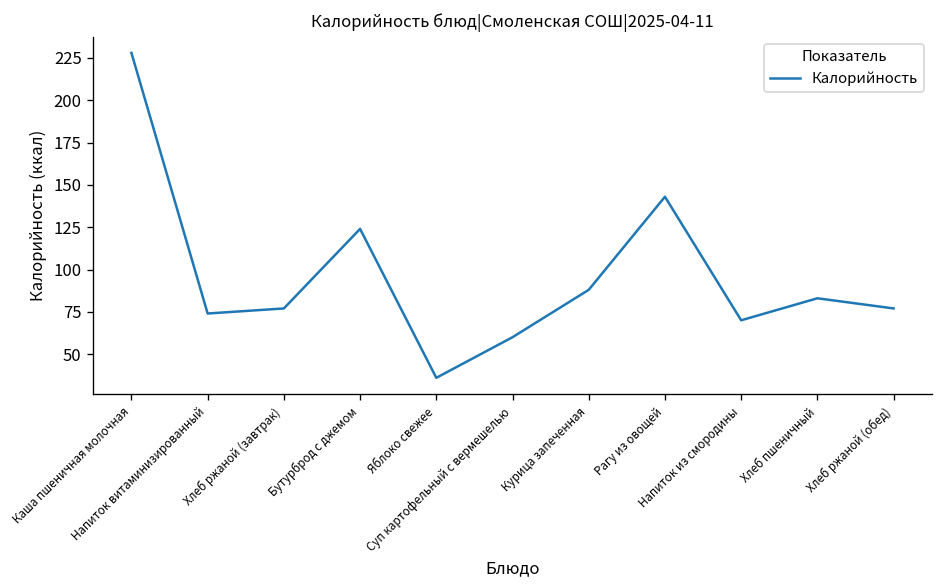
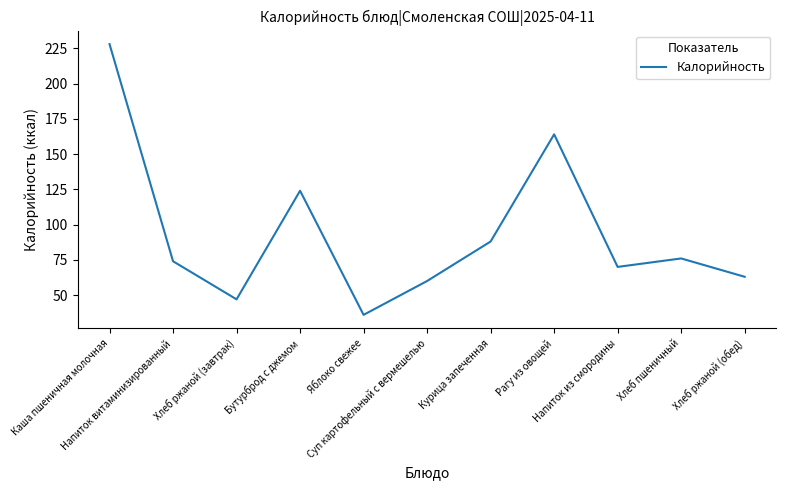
Хлеб ржаной (завтрак): 77 -> 47
Рагу из овощей: 143 -> 164
Хлеб пшеничный: 83 -> 76
Хлеб ржаной (обед): 77 -> 63
